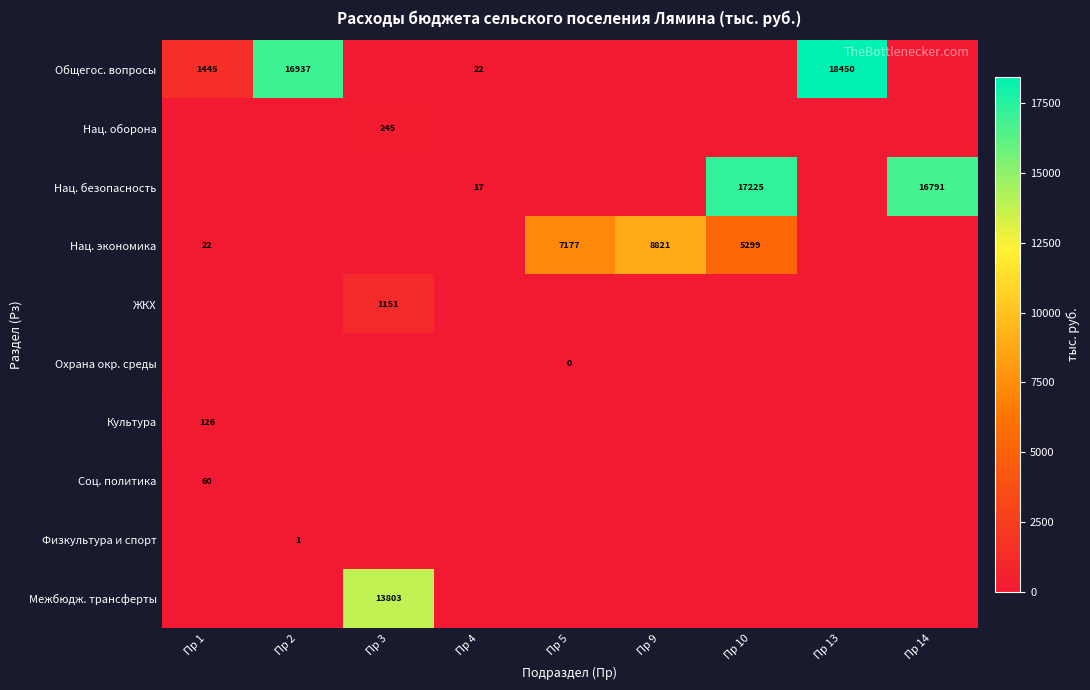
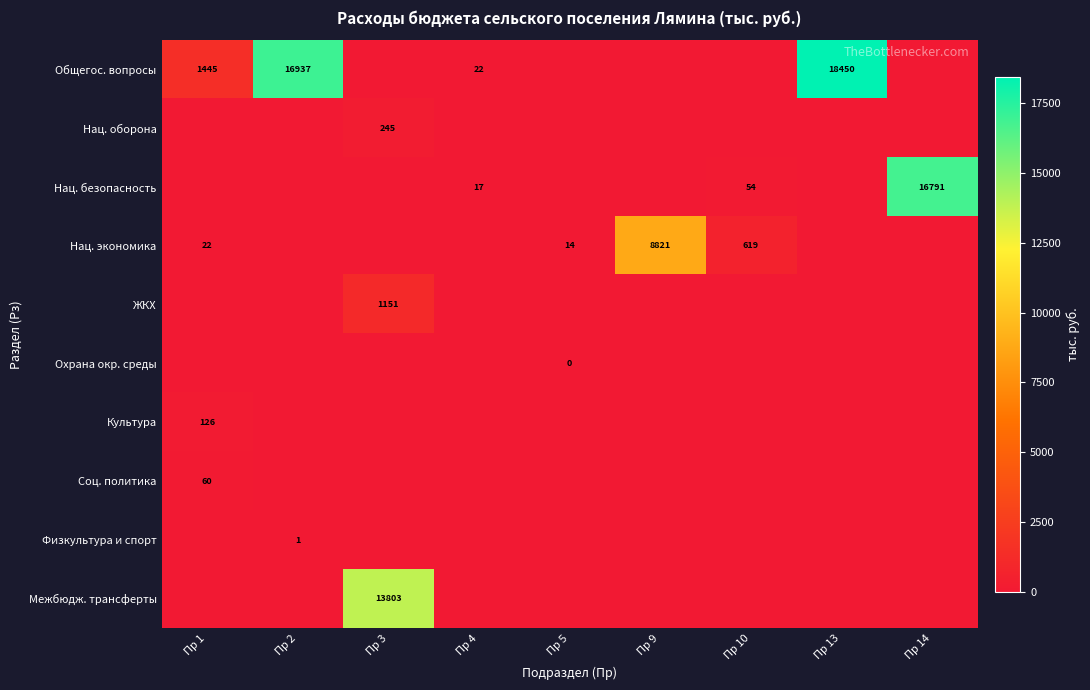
Нац. безопасность, Пр 10: 17225 -> 54
Нац. экономика, Пр 5: 7177 -> 14
Нац. экономика, Пр 10: 5299 -> 619
